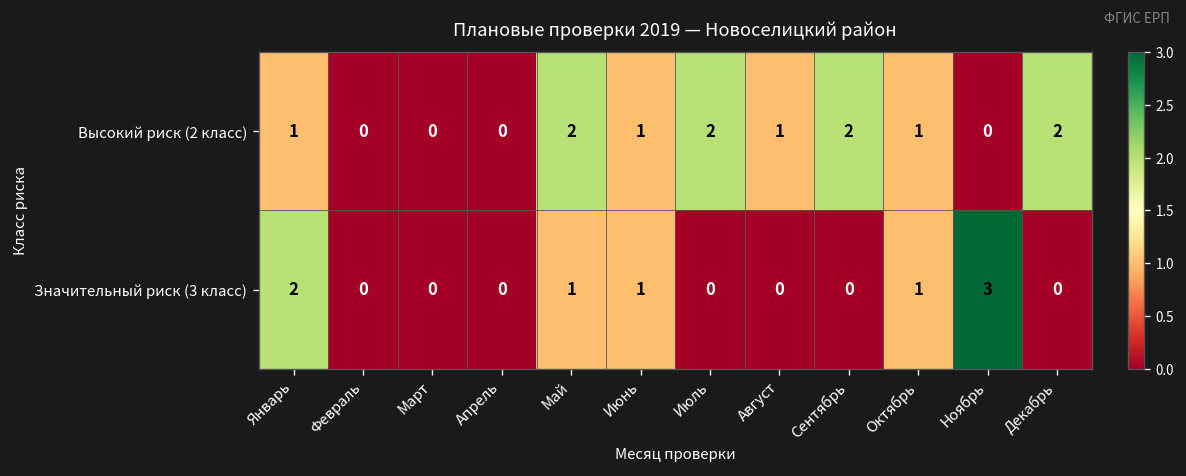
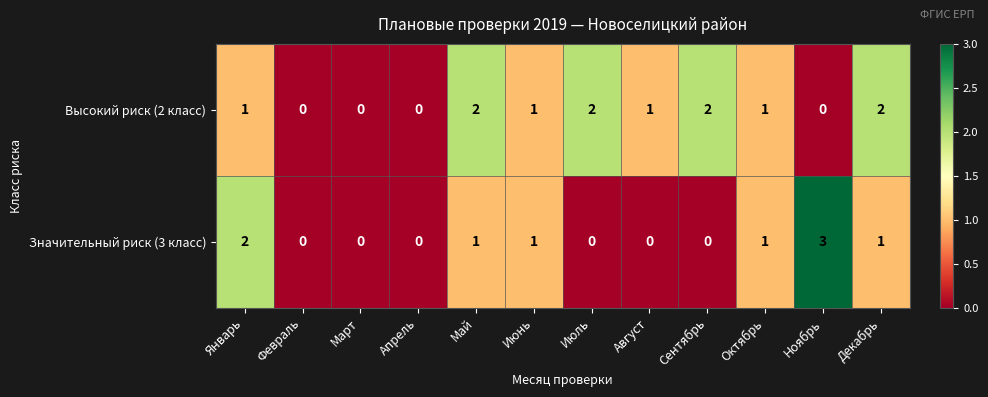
Значительный риск (3 класс), Декабрь: 0 -> 1
